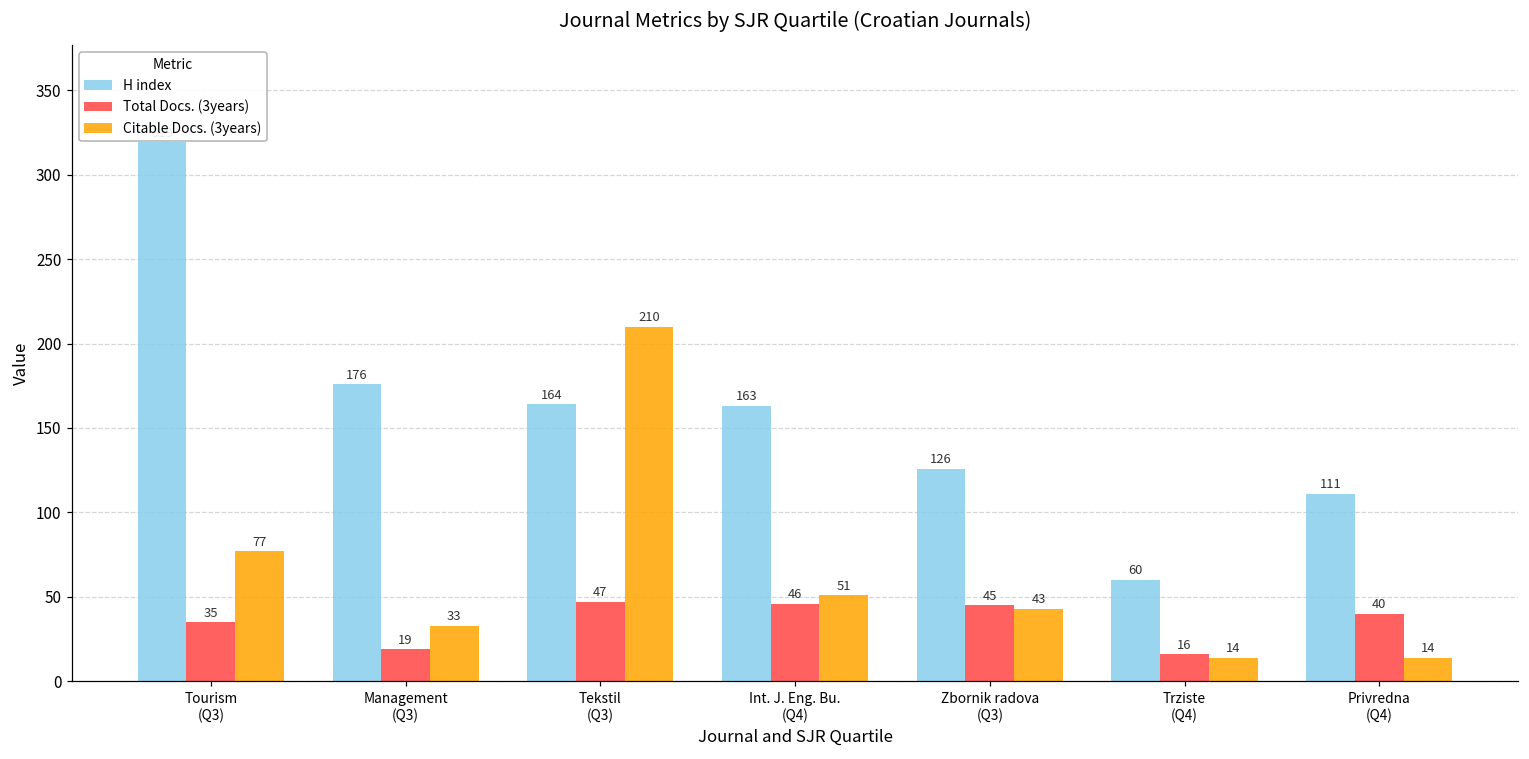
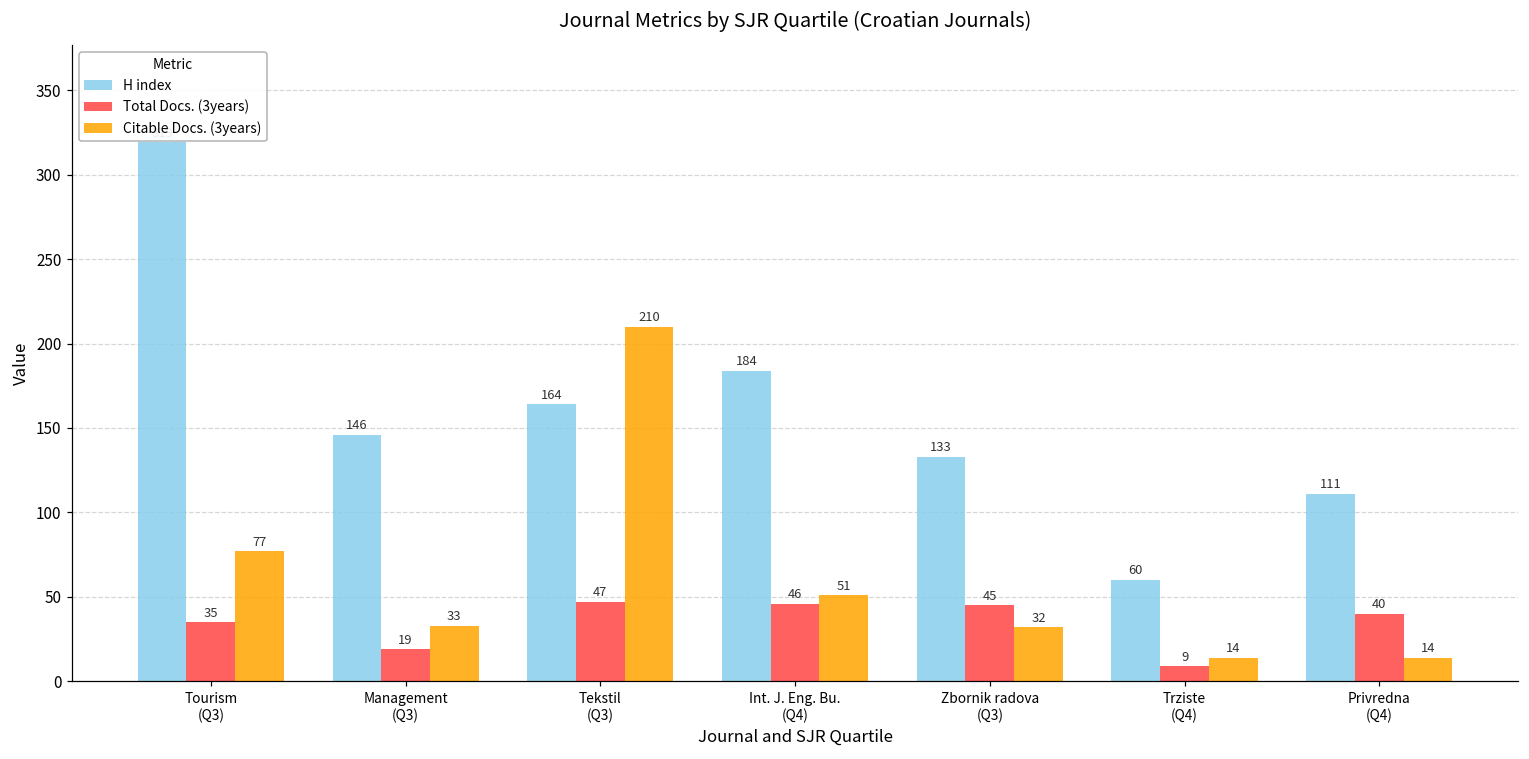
H index, Management (Q3): 176 -> 146
H index, Int. J. Eng. Bu. (Q4): 163 -> 184
H index, Zbornik radova (Q3): 126 -> 133
Citable Docs. (3years), Zbornik radova (Q3): 43 -> 32
Total Docs. (3years), Trziste (Q4): 16 -> 9
